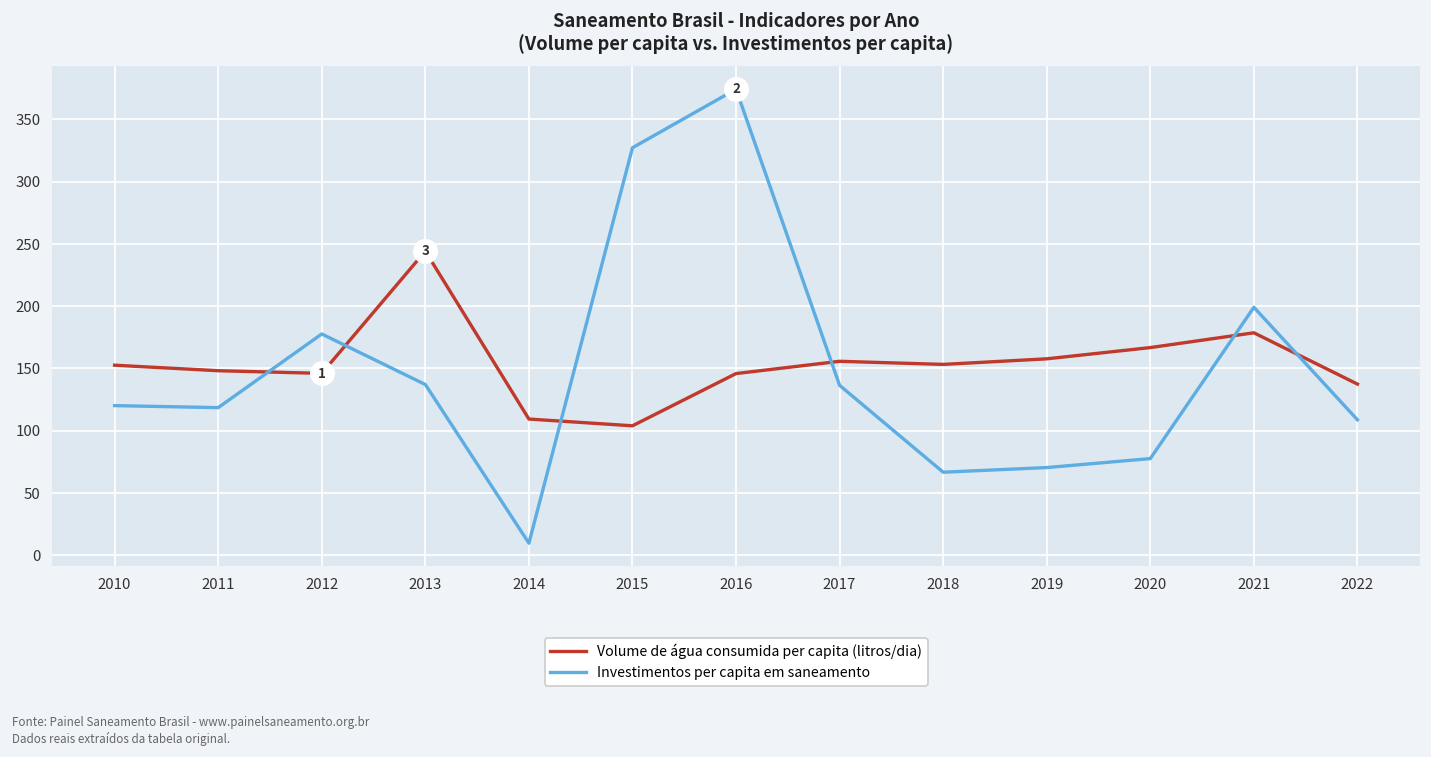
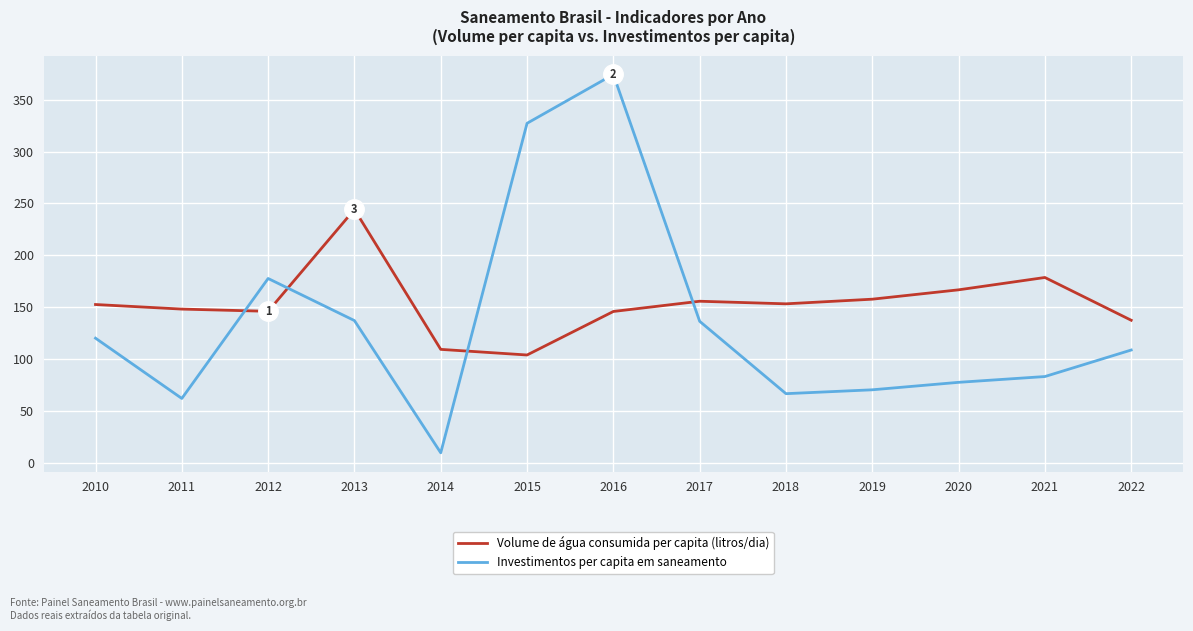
Investimentos per capita em saneamento, 2011: 119 -> 62
Investimentos per capita em saneamento, 2021: 199 -> 83
